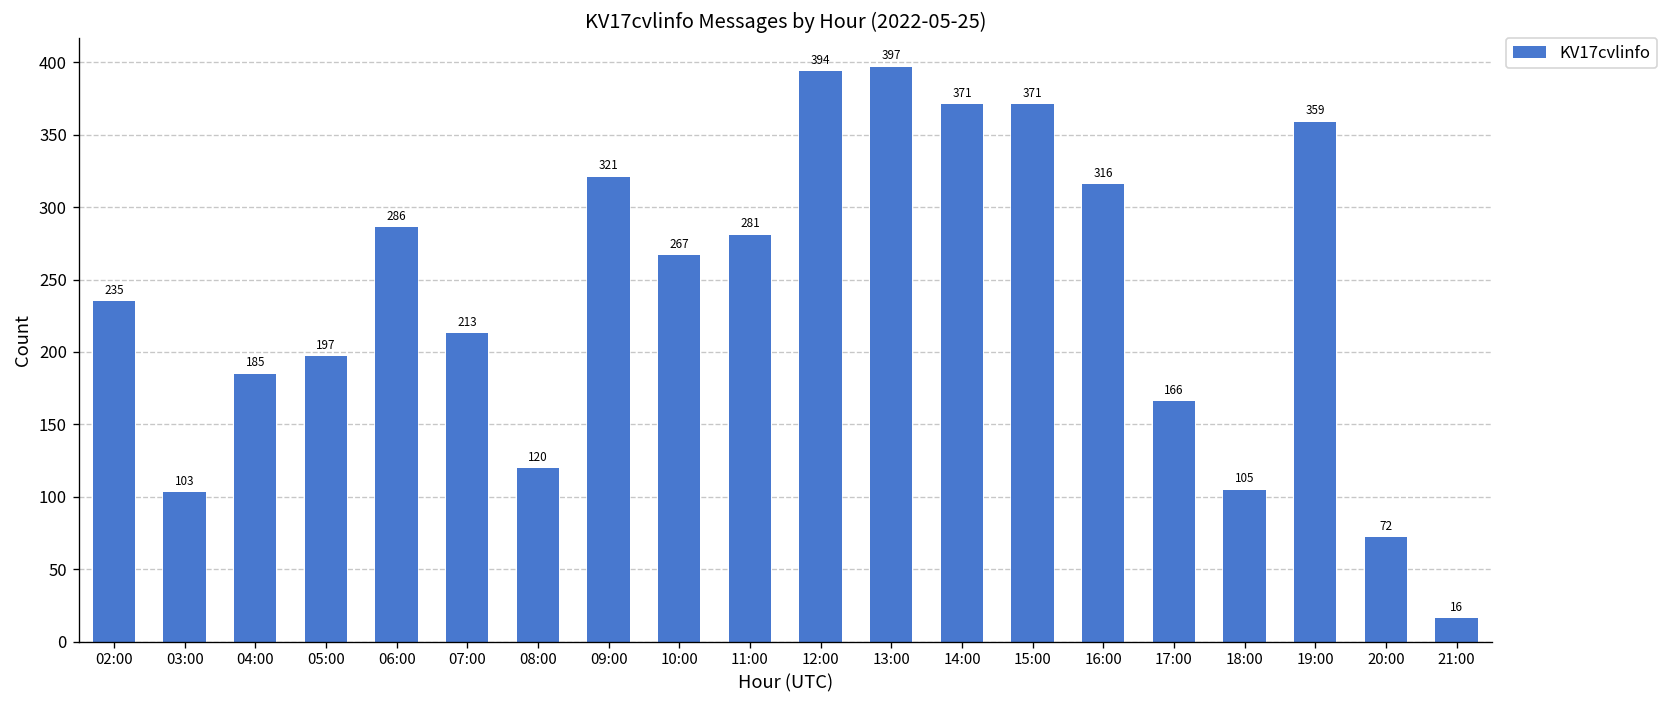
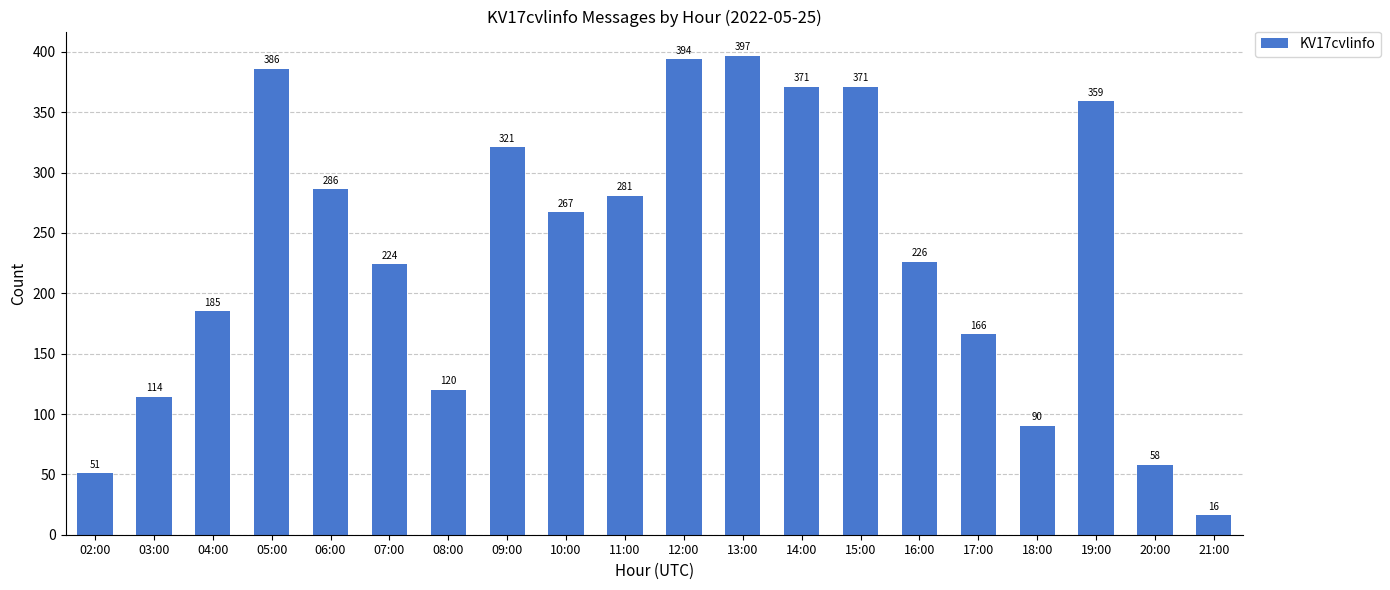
02:00: 235 -> 51
03:00: 103 -> 114
05:00: 197 -> 386
07:00: 213 -> 224
16:00: 316 -> 226
18:00: 105 -> 90
20:00: 72 -> 58
